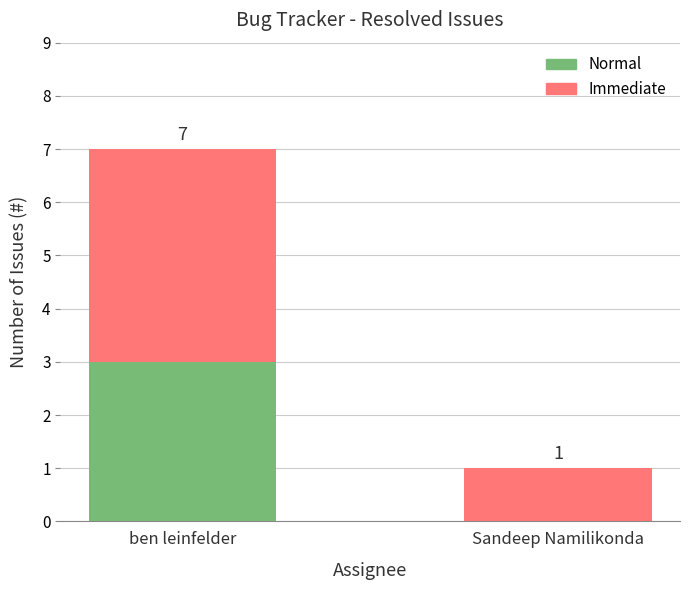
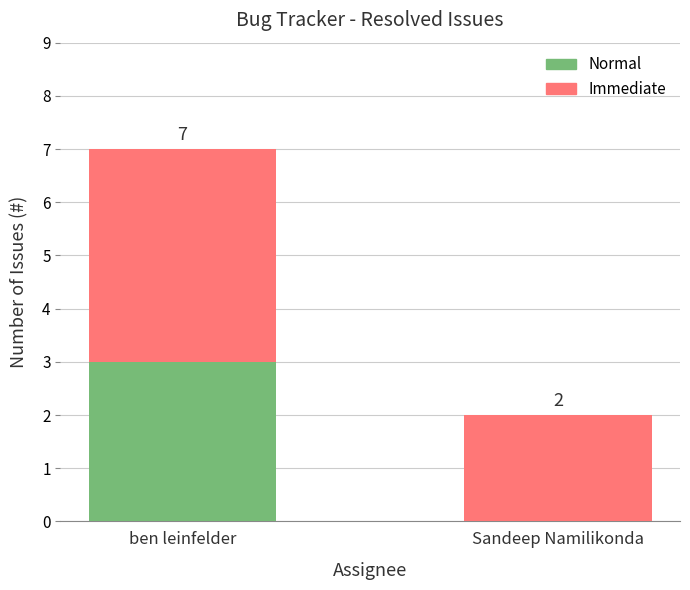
Immediate, Sandeep Namilikonda: 1 -> 2
